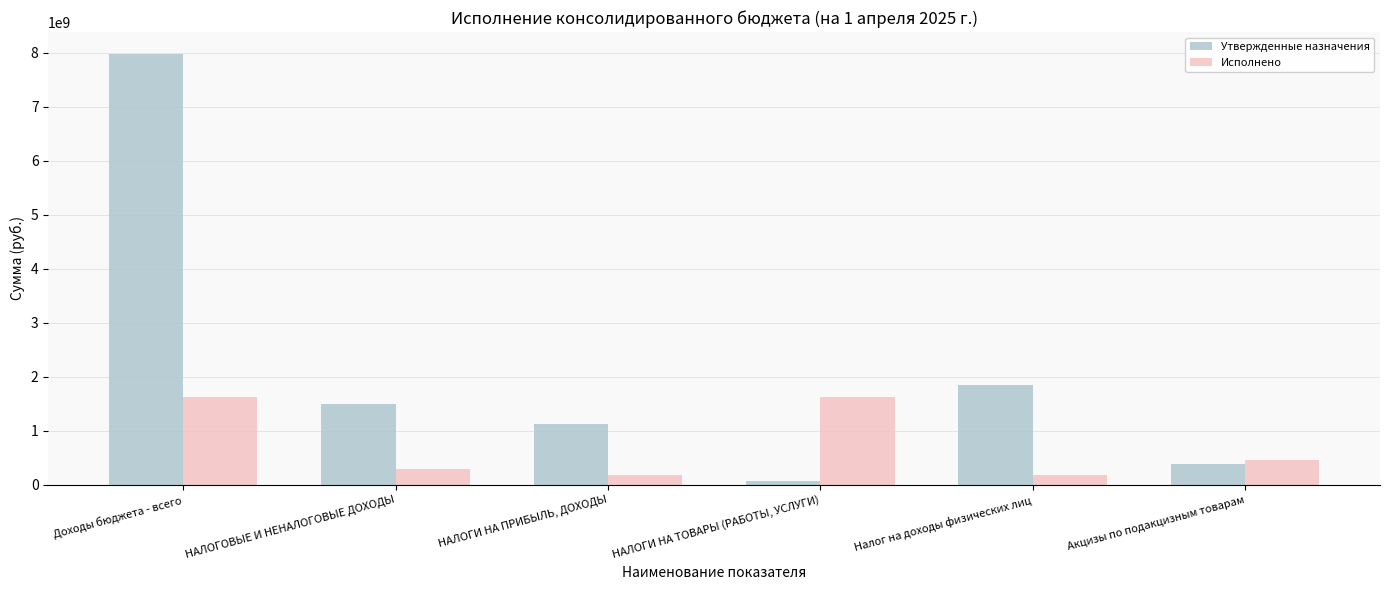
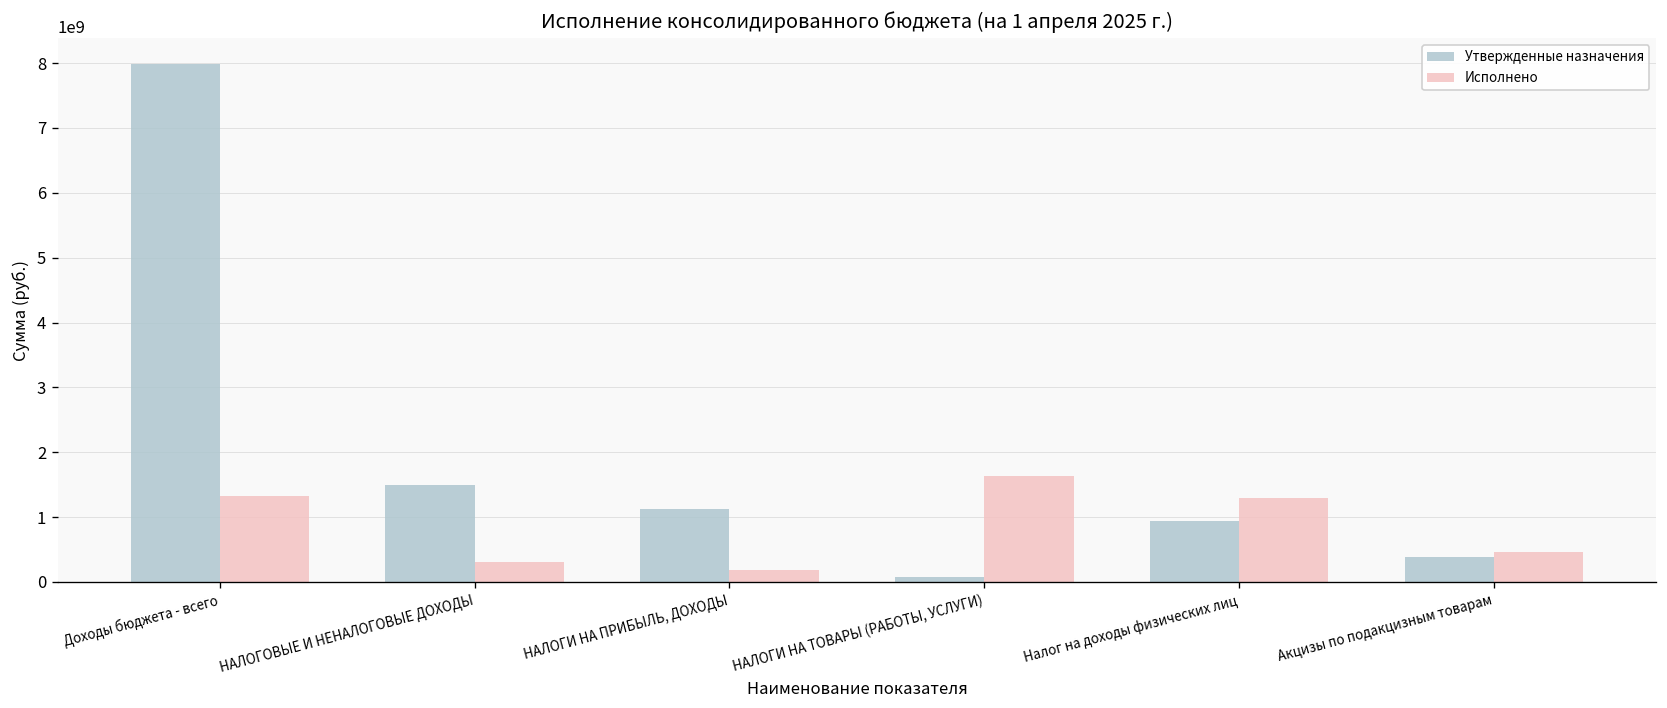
Исполнено, Доходы бюджета - всего: 1600000000 -> 1300000000
Утвержденные назначения, Налог на доходы физических лиц: 1800000000 -> 900000000
Исполнено, Налог на доходы физических лиц: 200000000 -> 1300000000
